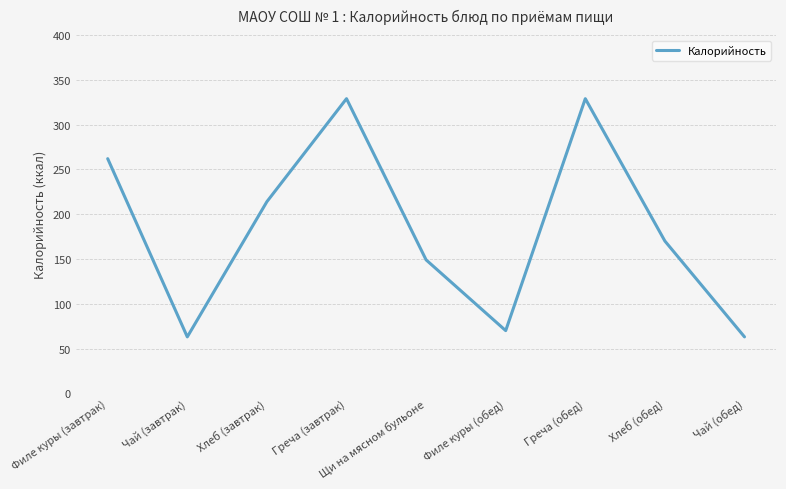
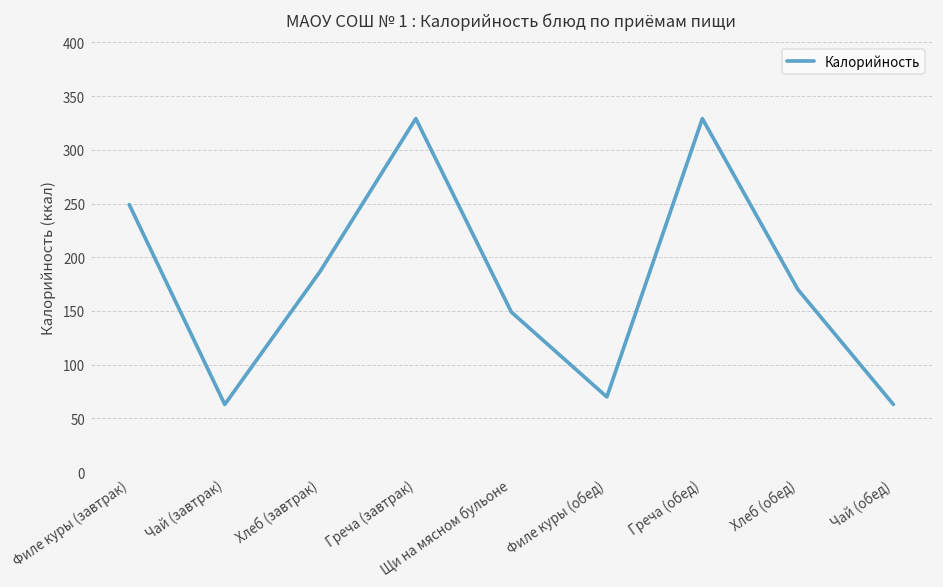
Филе куры (завтрак): 260 -> 250
Хлеб (завтрак): 210 -> 190
